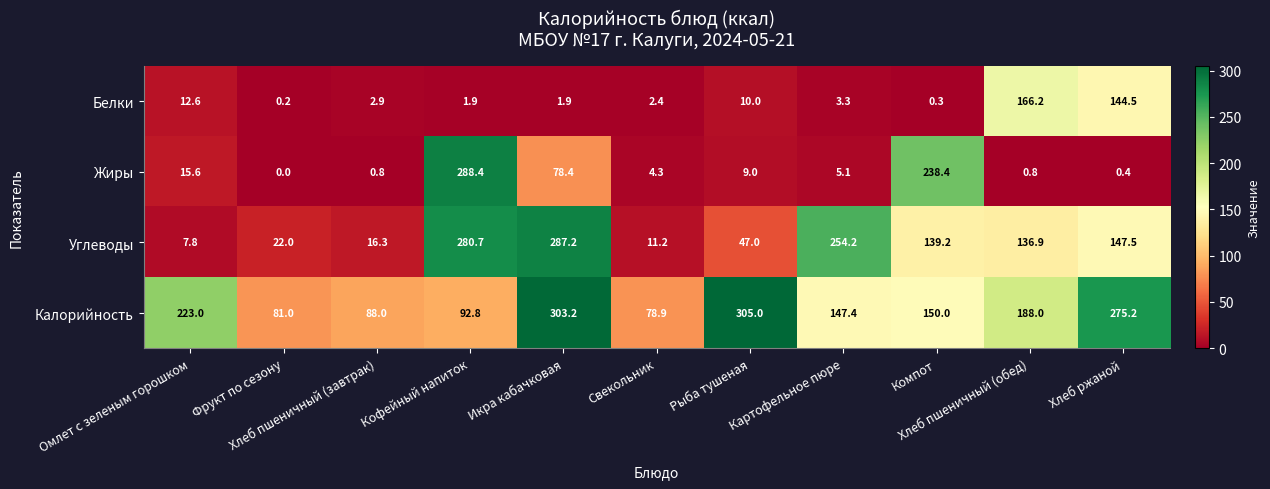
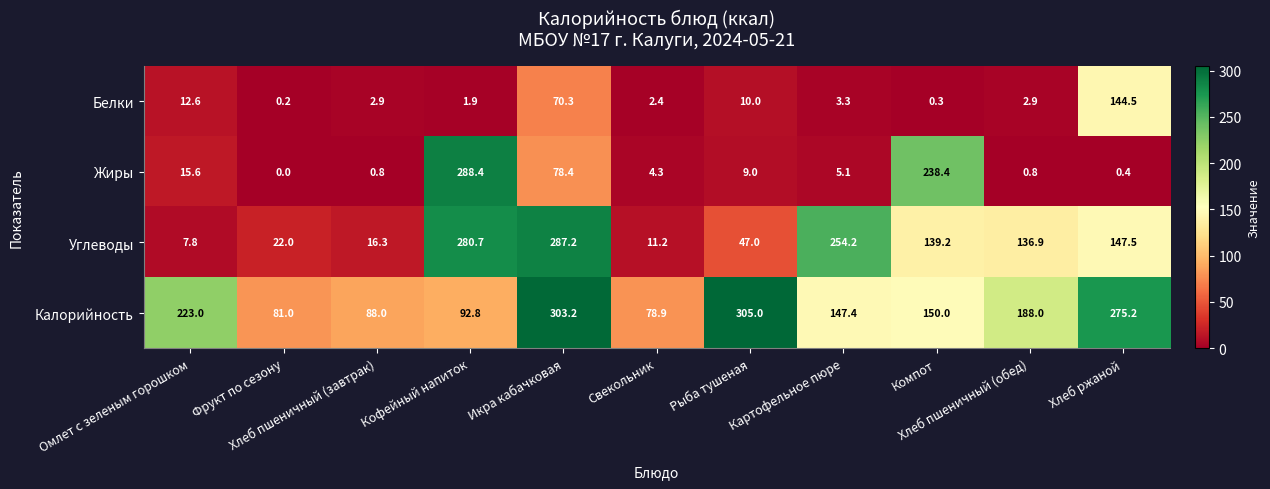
Белки, Икра кабачковая: 1.9 -> 70.3
Белки, Хлеб пшеничный (обед): 166.2 -> 2.9
